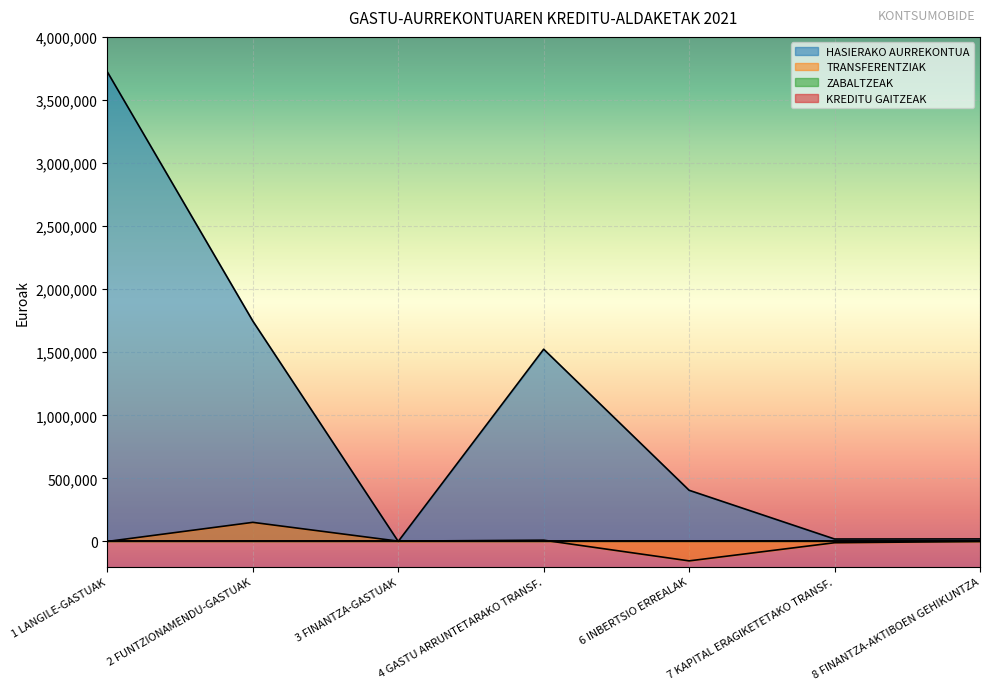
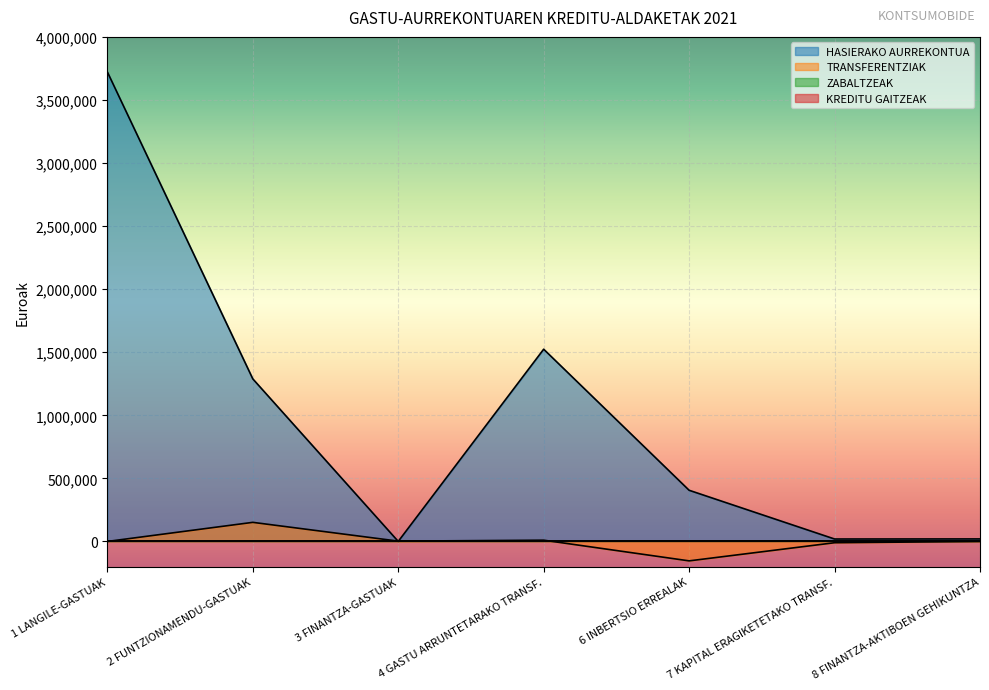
HASIERAKO AURREKONTUA, 2 FUNTZIONAMENDU-GASTUAK: 1,750,000 -> 1,290,000
